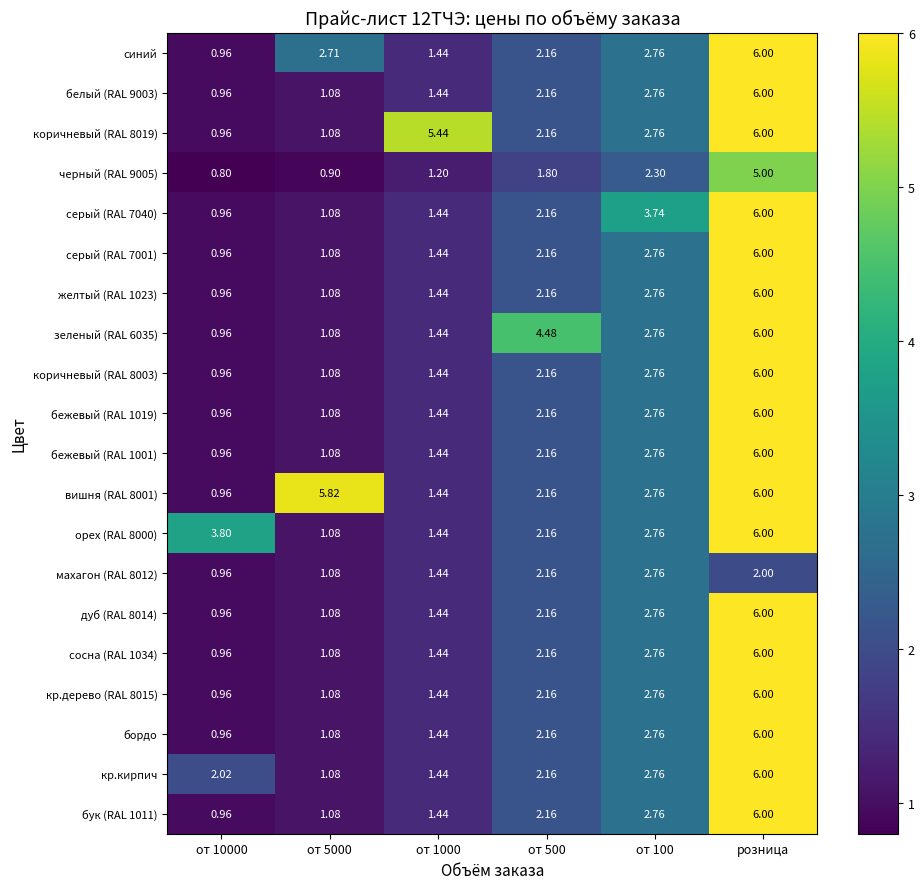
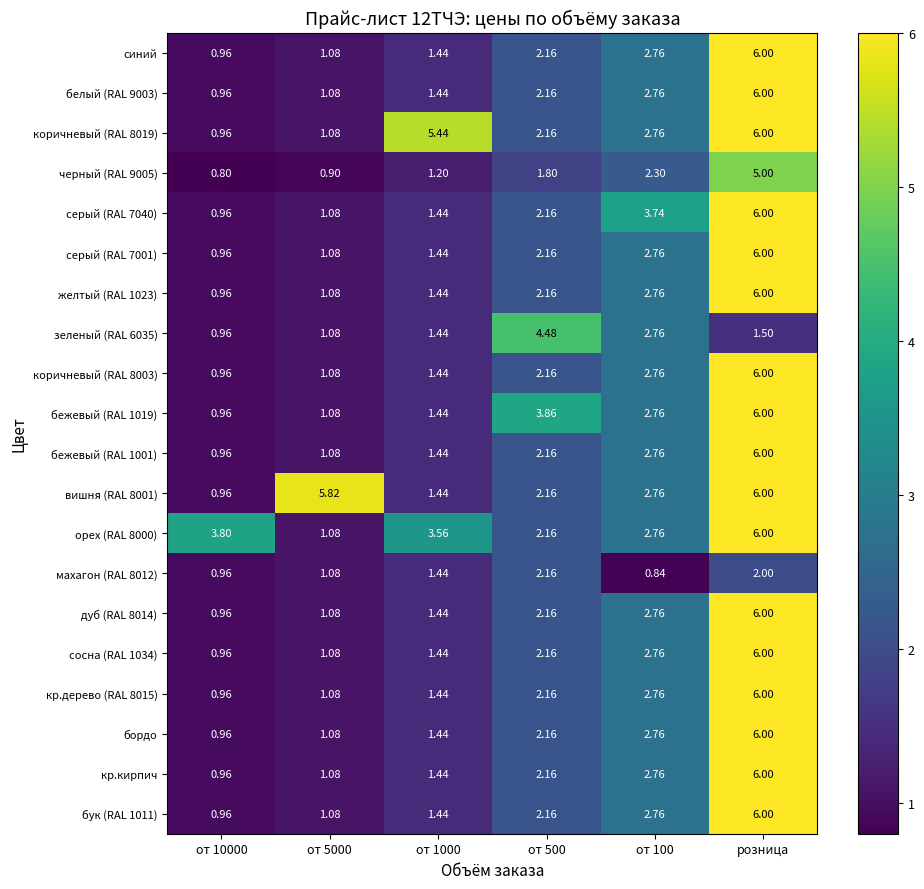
синий, от 5000: 2.71 -> 1.08
зеленый (RAL 6035), розница: 6.00 -> 1.50
бежевый (RAL 1019), от 500: 2.16 -> 3.86
орех (RAL 8000), от 1000: 1.44 -> 3.56
махагон (RAL 8012), от 100: 2.76 -> 0.84
кр.кирпич, от 10000: 2.02 -> 0.96
